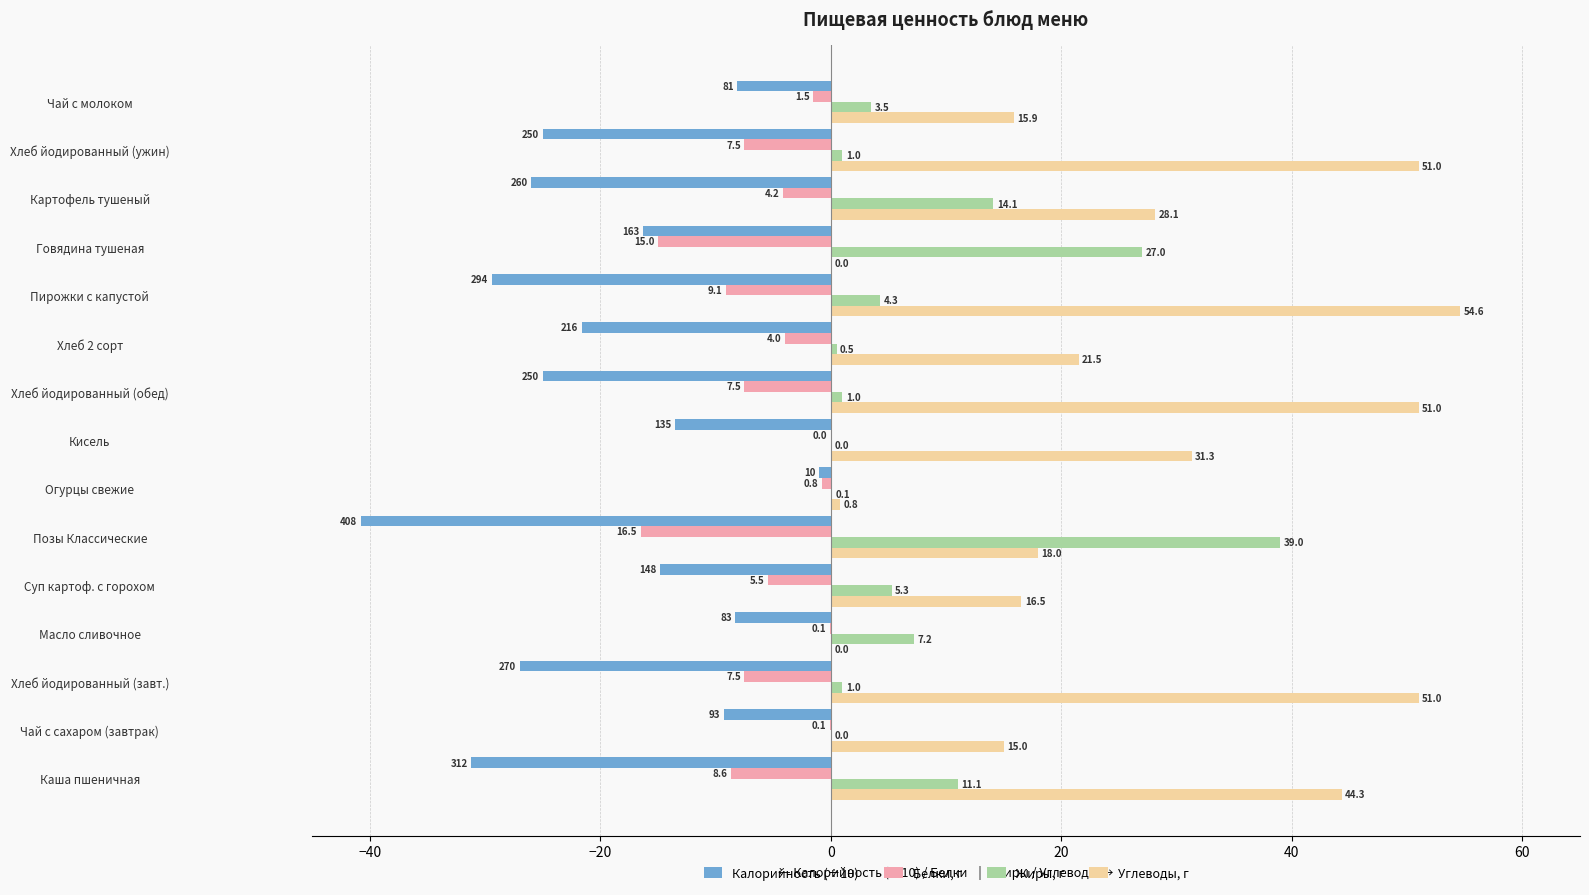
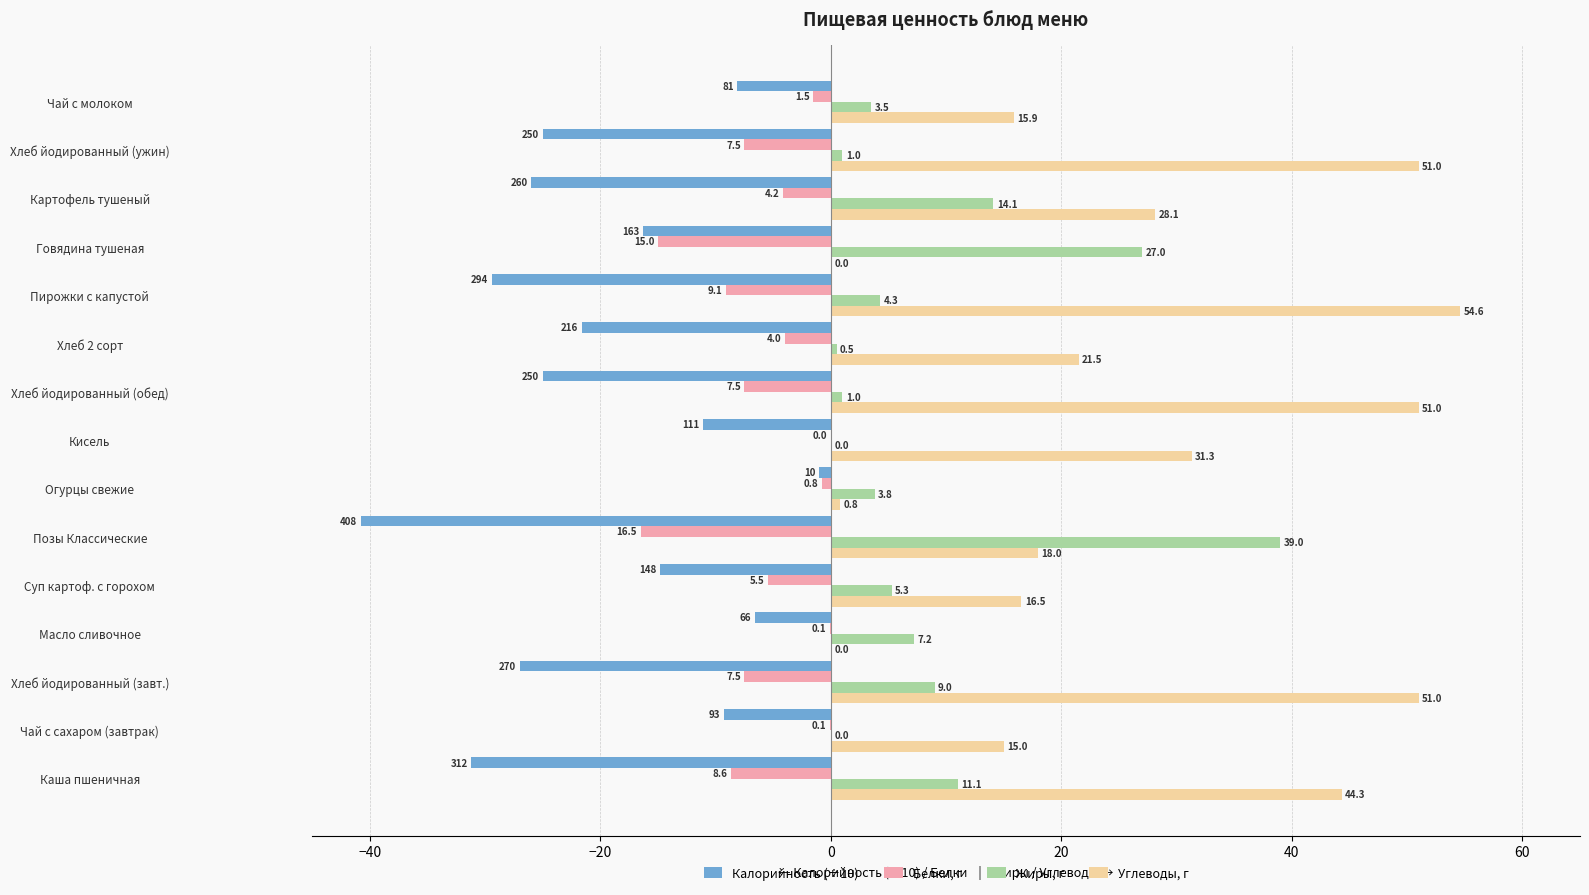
Калорийность (÷10), Кисель: 135 -> 111
Жиры, г, Огурцы свежие: 0.1 -> 3.8
Калорийность (÷10), Масло сливочное: 83 -> 66
Жиры, г, Хлеб йодированный (завт.): 1.0 -> 9.0
